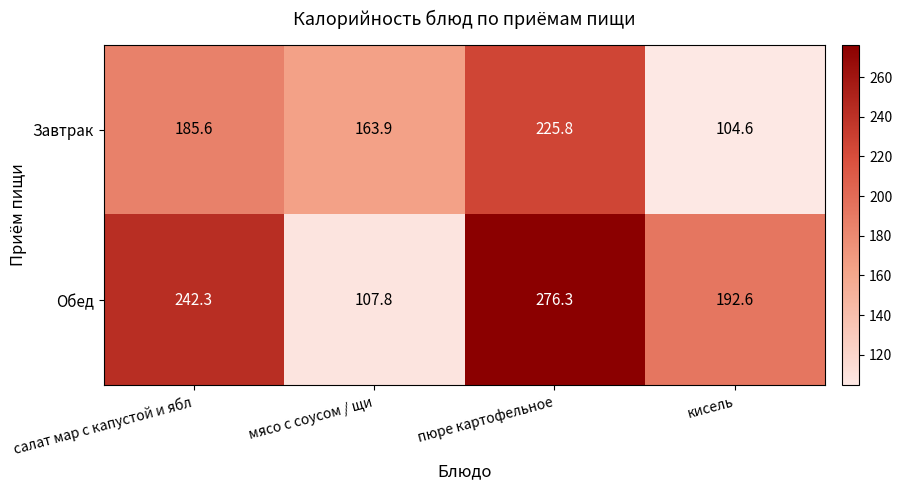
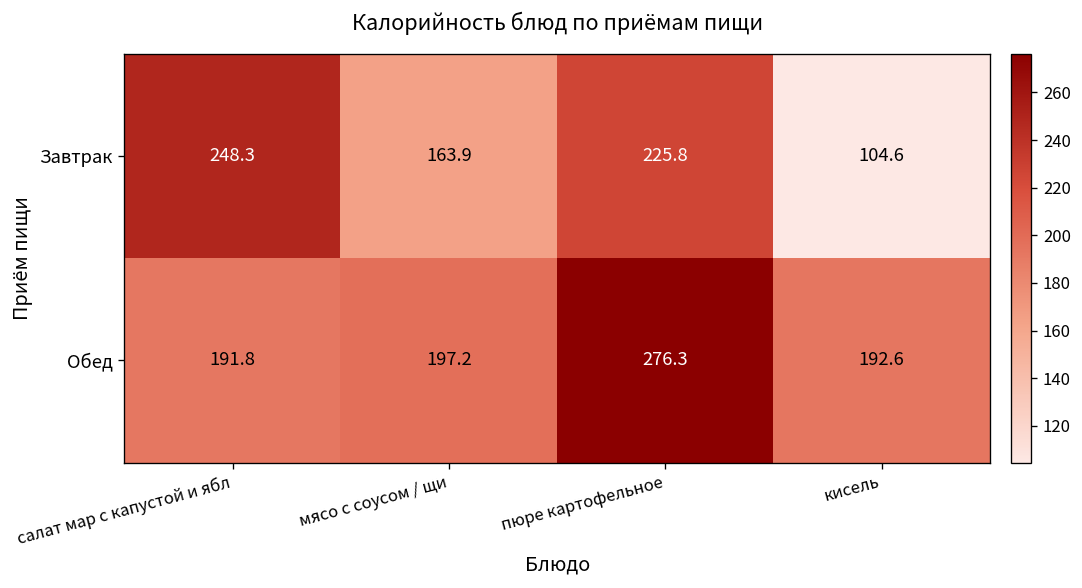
Завтрак, салат мар с капустой и ябл: 185.6 -> 248.3
Обед, салат мар с капустой и ябл: 242.3 -> 191.8
Обед, мясо с соусом / щи: 107.8 -> 197.2
